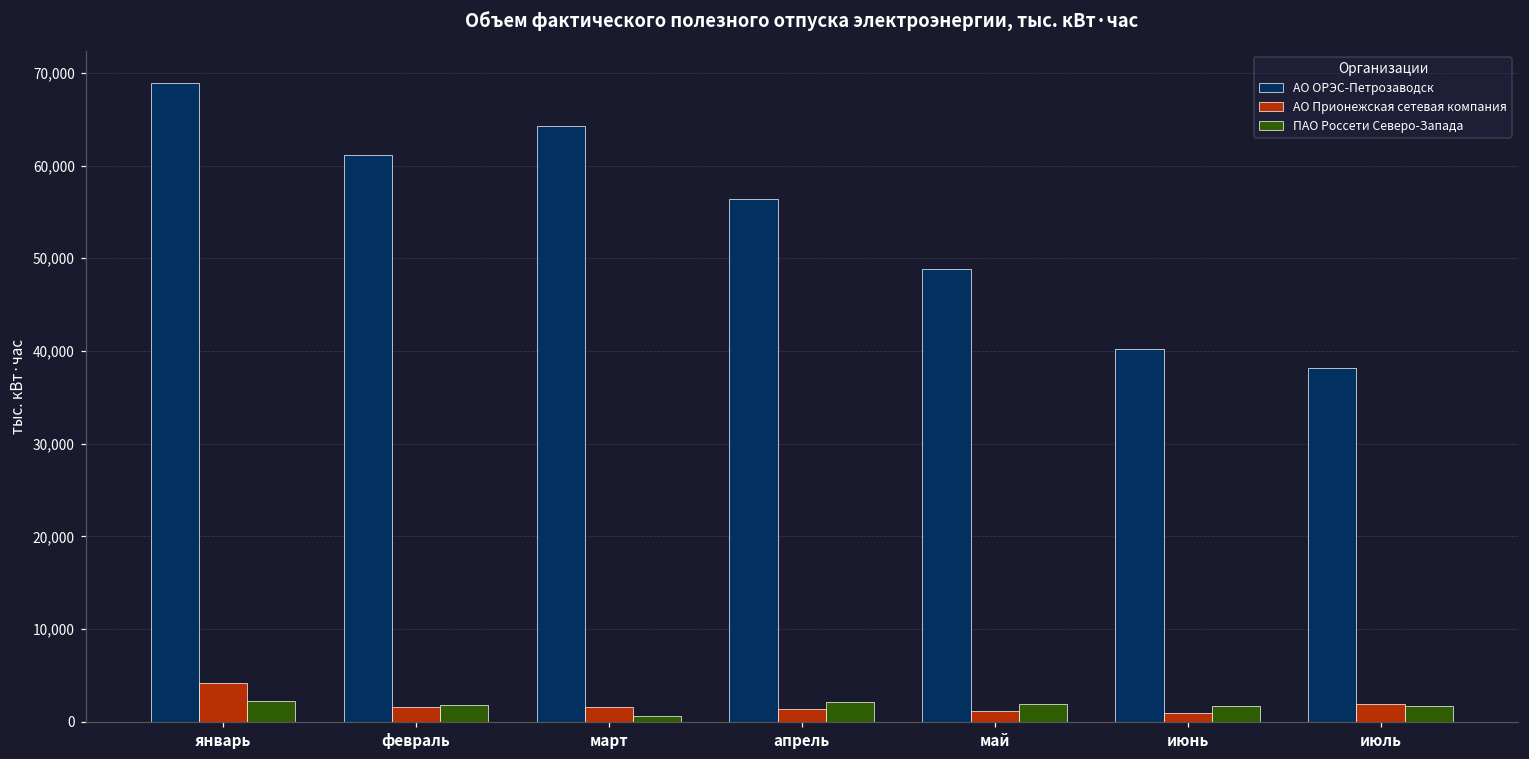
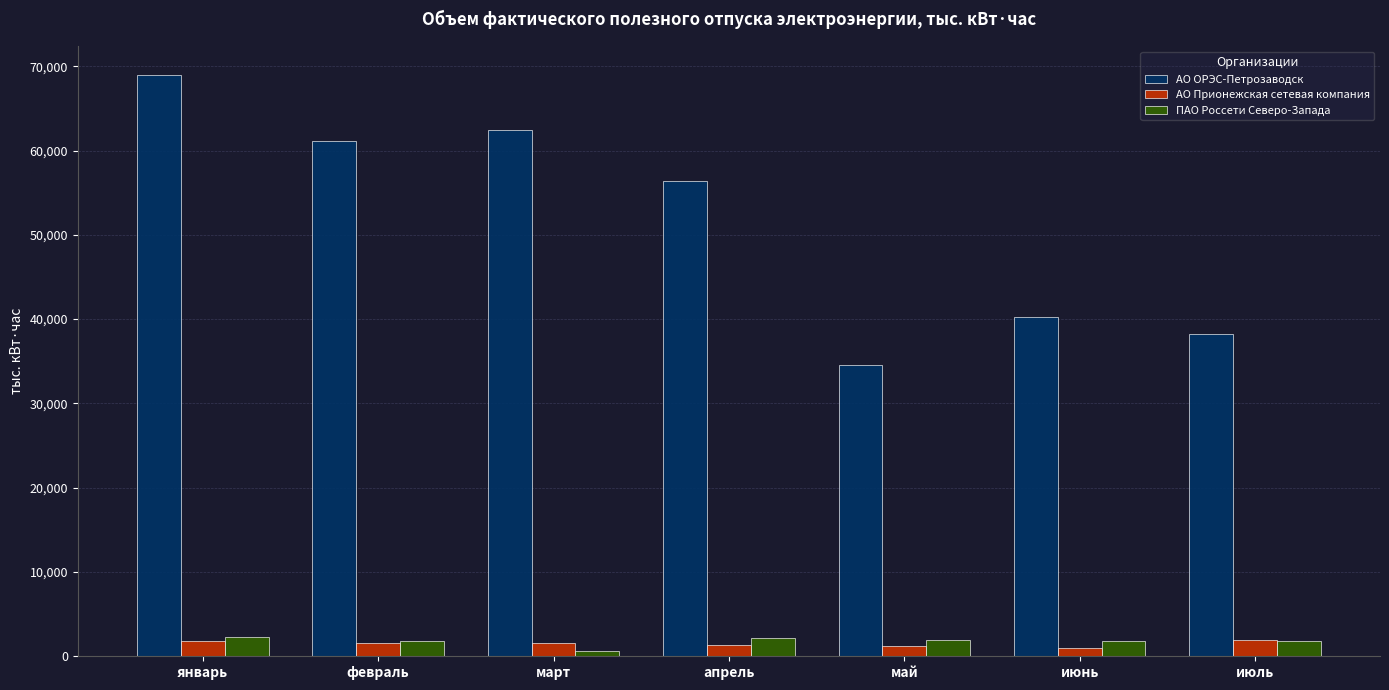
АО Прионежская сетевая компания, январь: 4,000 -> 2,000
АО ОРЭС-Петрозаводск, март: 64,000 -> 62,000
АО ОРЭС-Петрозаводск, май: 49,000 -> 35,000
